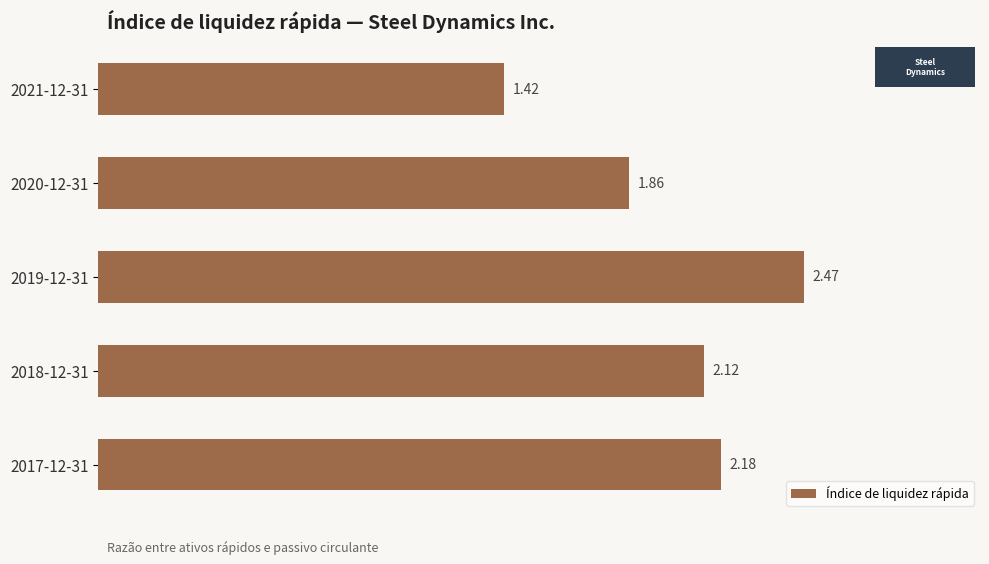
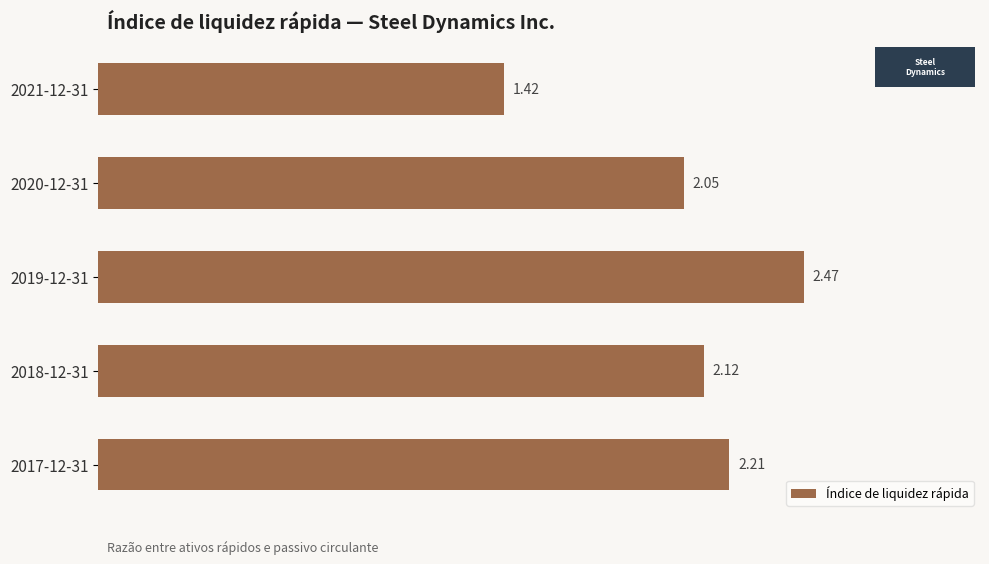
2020-12-31: 1.86 -> 2.05
2017-12-31: 2.18 -> 2.21
